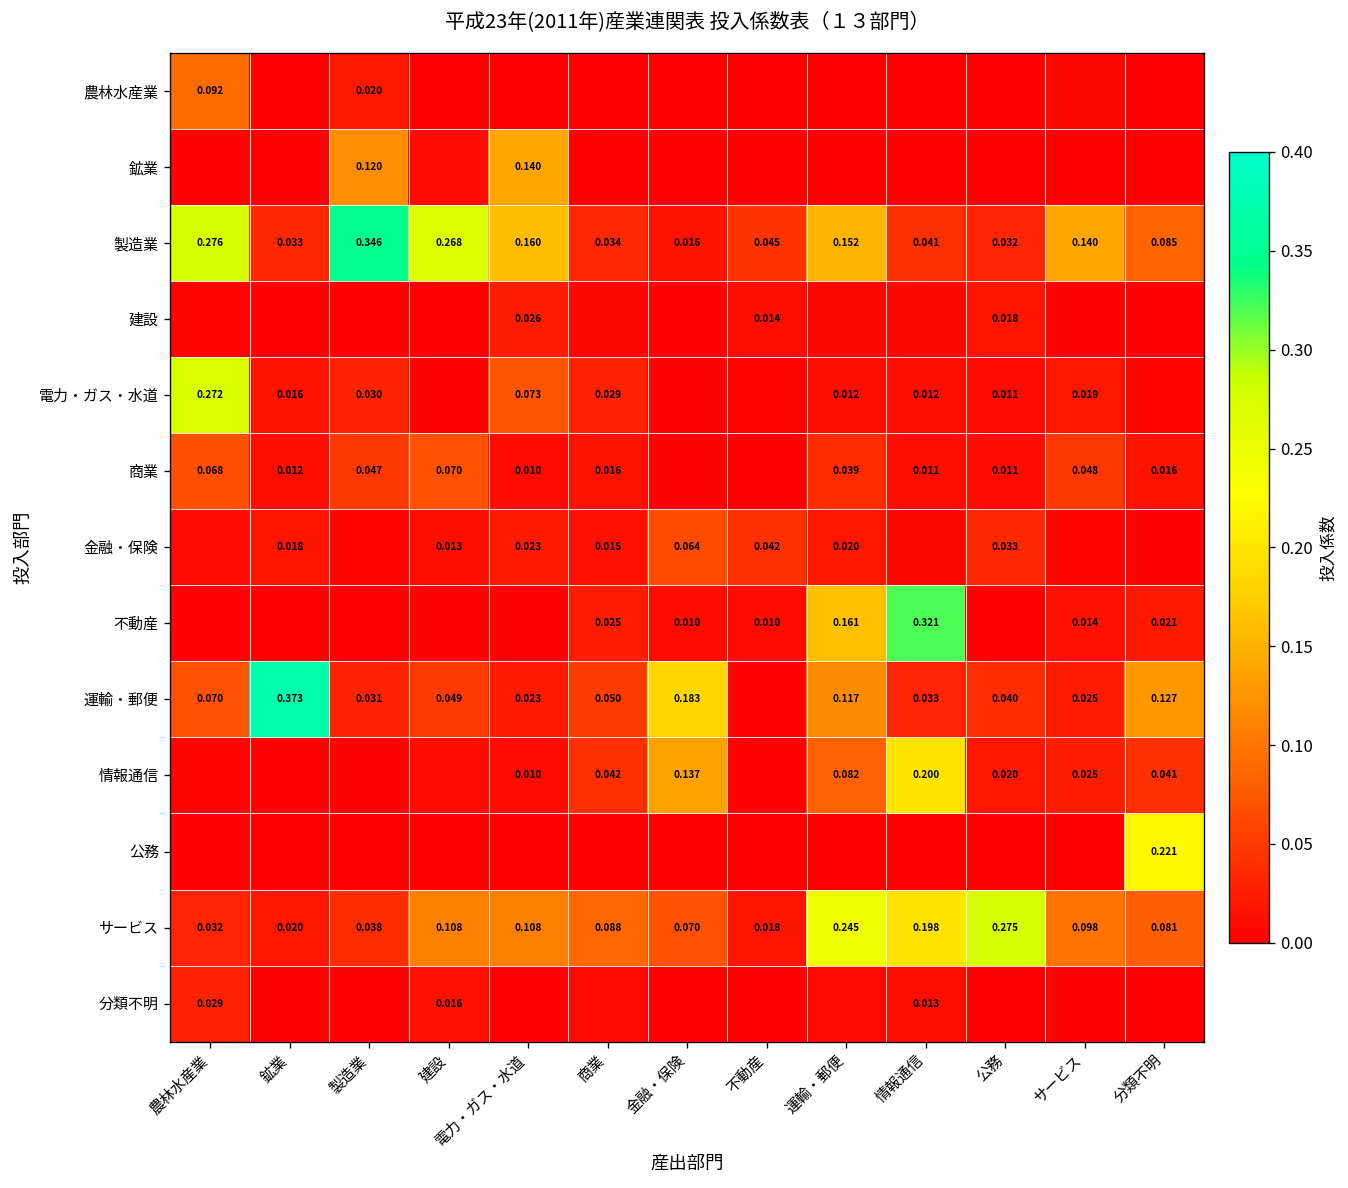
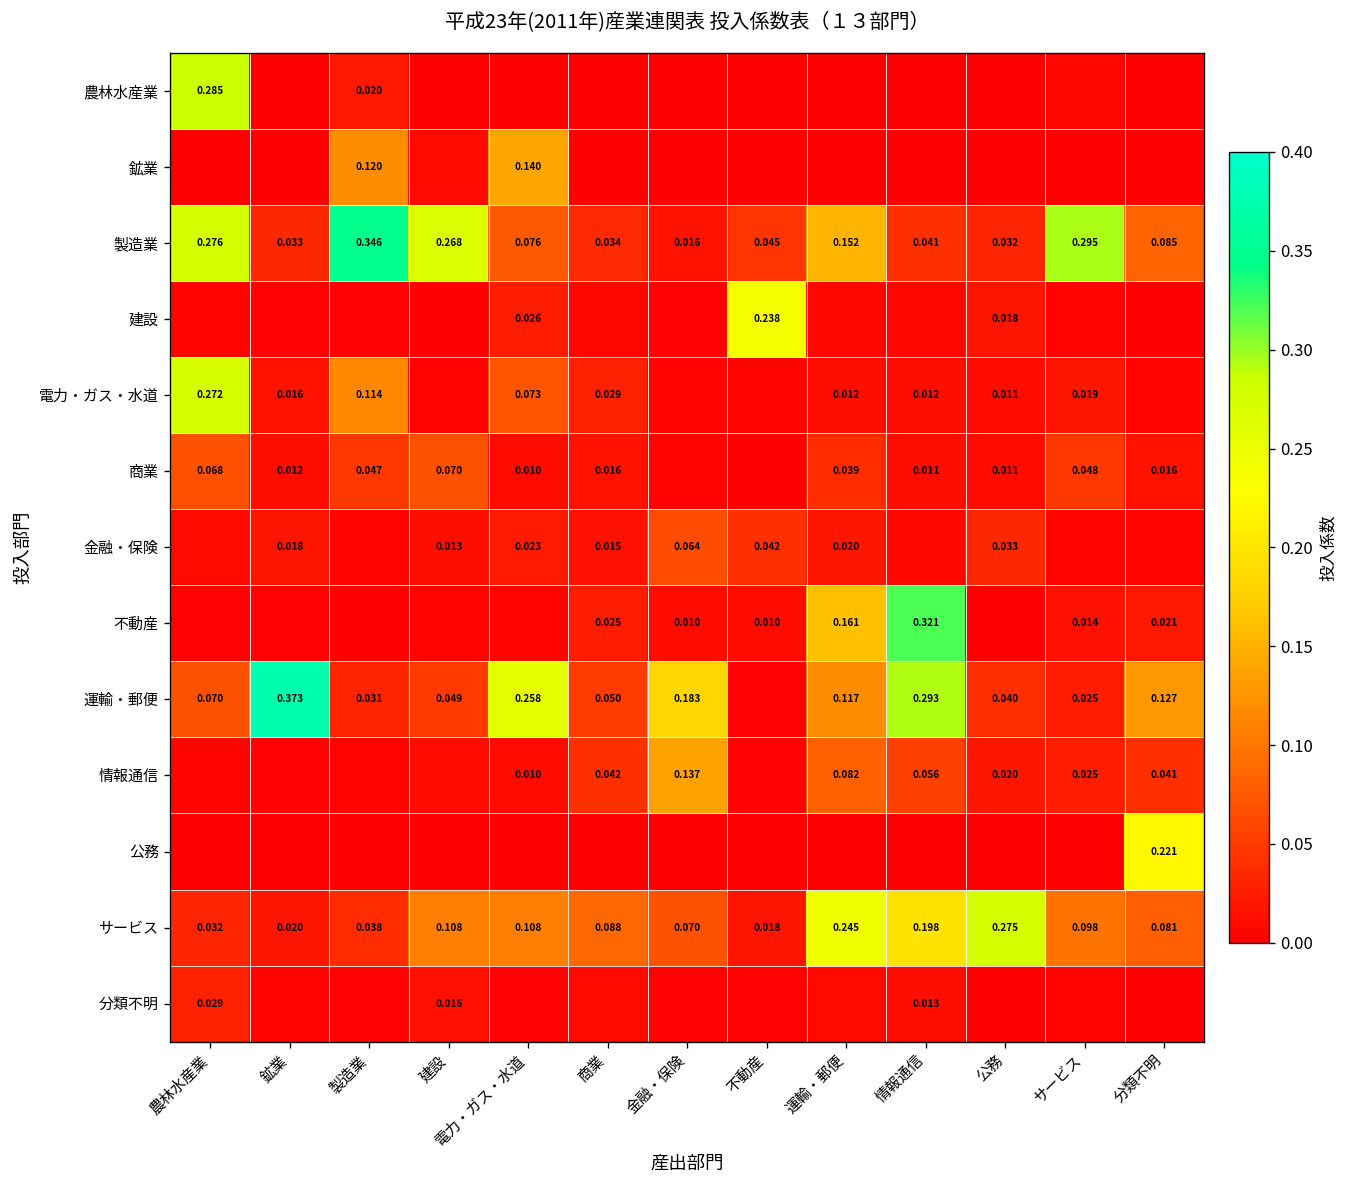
農林水産業, 農林水産業: 0.092 -> 0.285
製造業, 電力・ガス・水道: 0.160 -> 0.076
製造業, サービス: 0.140 -> 0.295
建設, 不動産: 0.014 -> 0.238
電力・ガス・水道, 製造業: 0.030 -> 0.114
運輸・郵便, 電力・ガス・水道: 0.023 -> 0.258
運輸・郵便, 情報通信: 0.033 -> 0.293
情報通信, 情報通信: 0.200 -> 0.056
